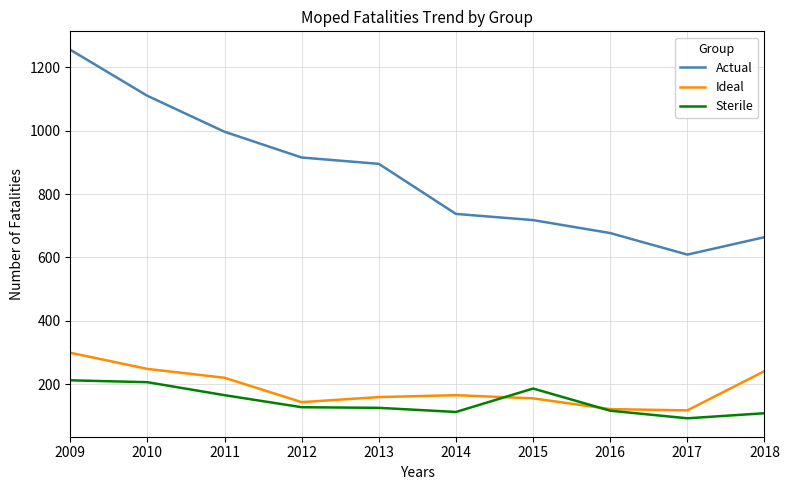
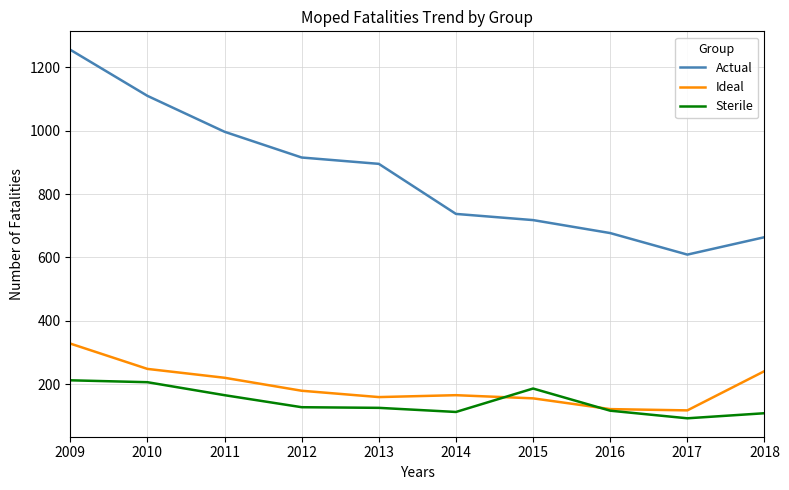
Ideal, 2009: 300 -> 330
Ideal, 2012: 140 -> 180
